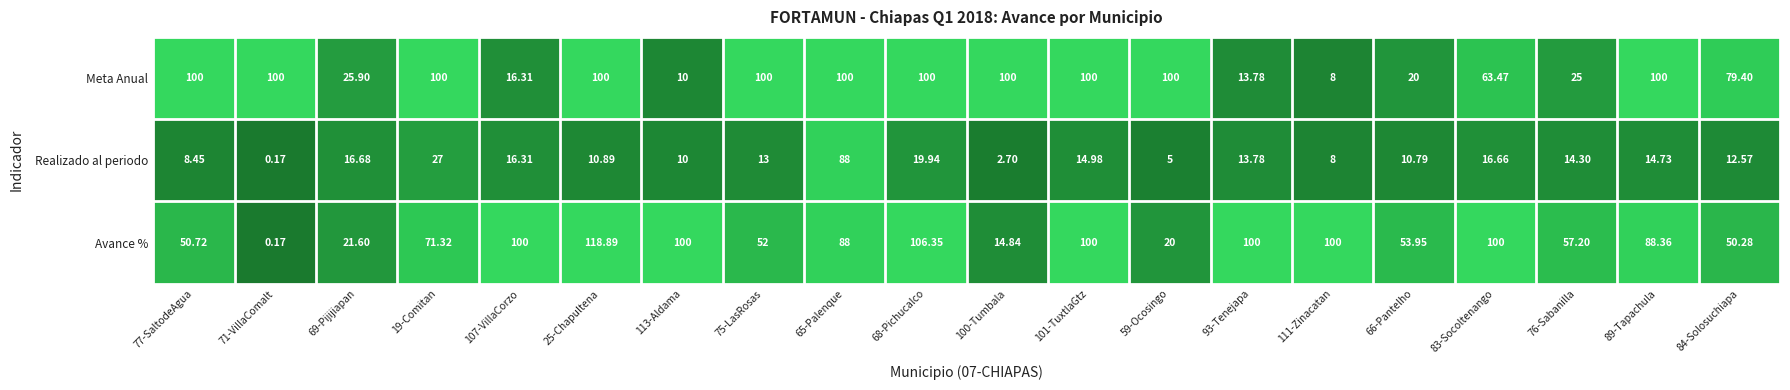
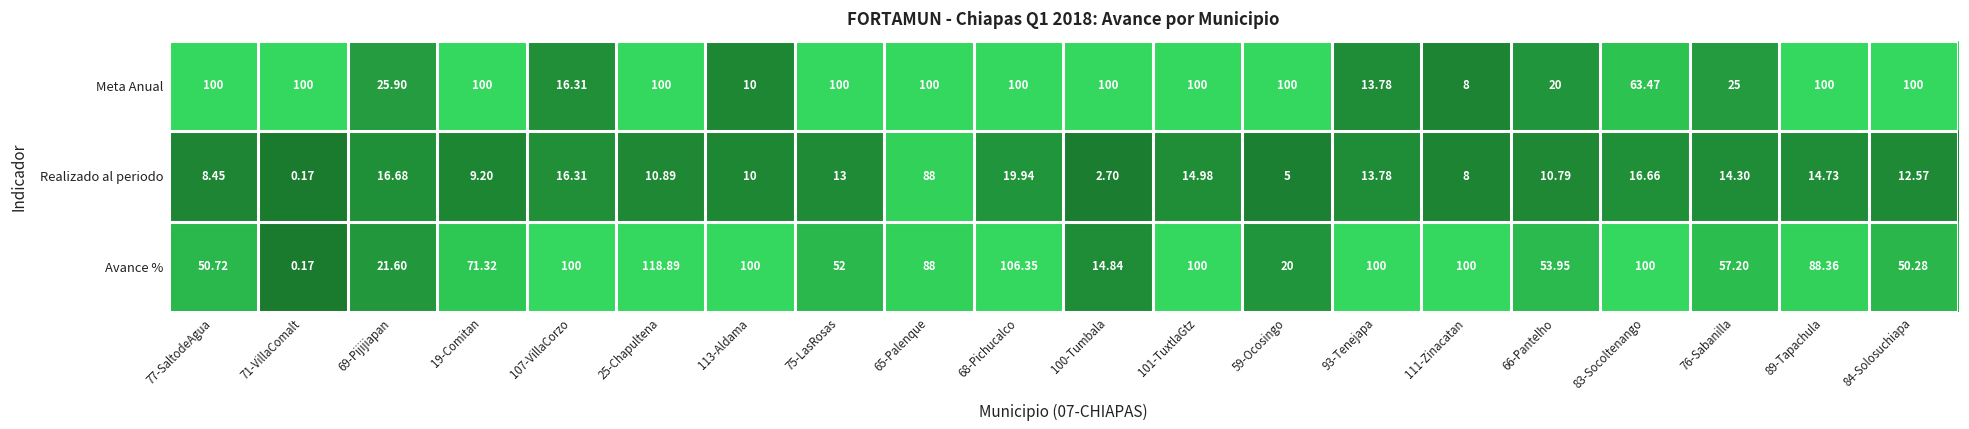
Meta Anual, 84-Solosuchiapa: 79.40 -> 100
Realizado al periodo, 19-Comitan: 27 -> 9.20
